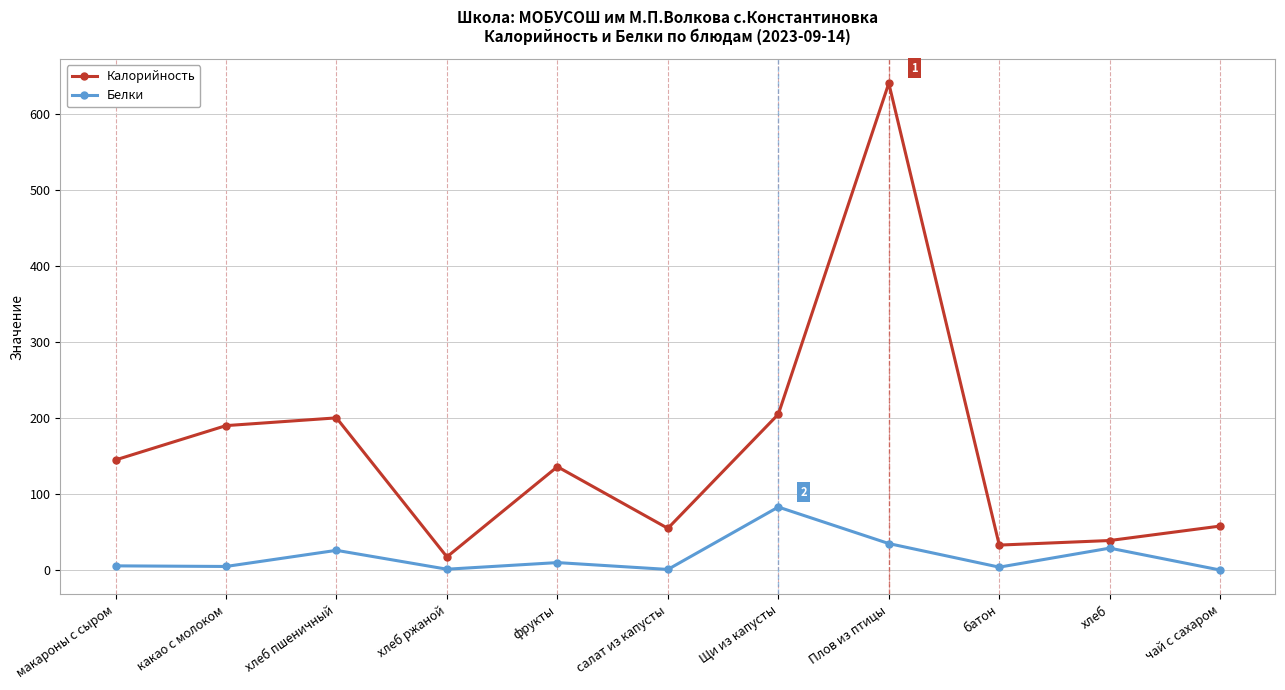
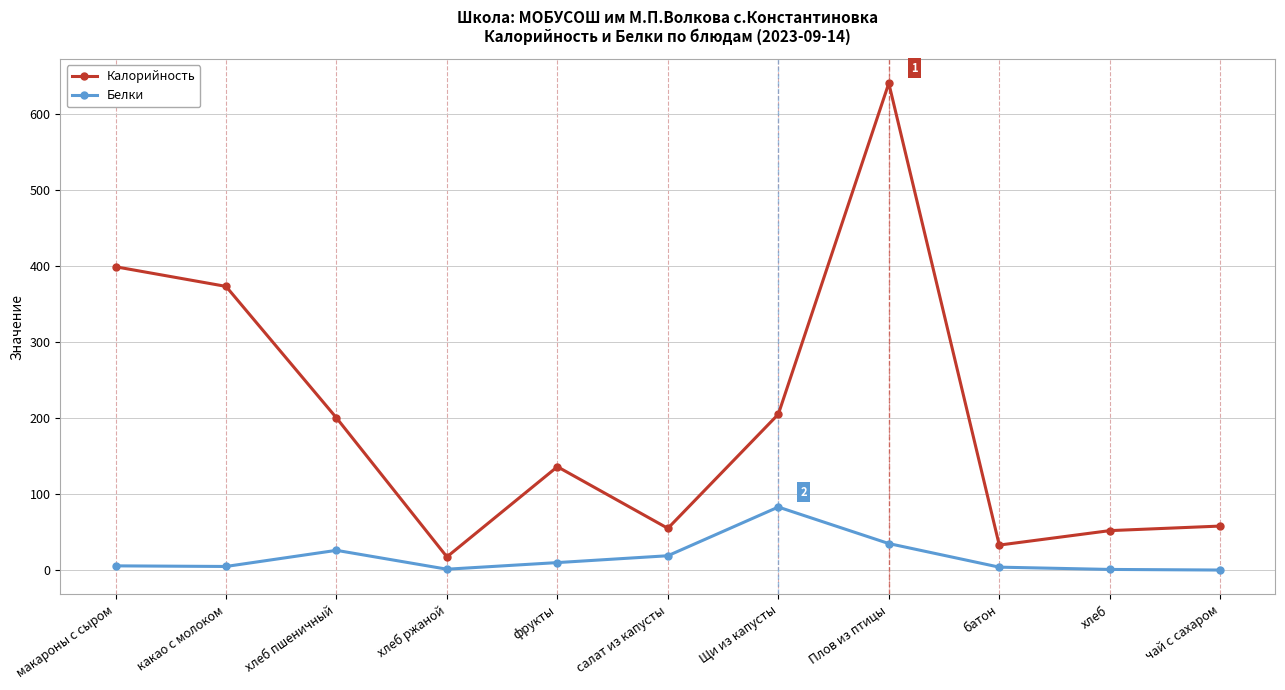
Калорийность, макароны с сыром: 140 -> 400
Калорийность, какао с молоком: 190 -> 370
Белки, салат из капусты: 0 -> 20
Калорийность, хлеб: 40 -> 50
Белки, хлеб: 30 -> 0
